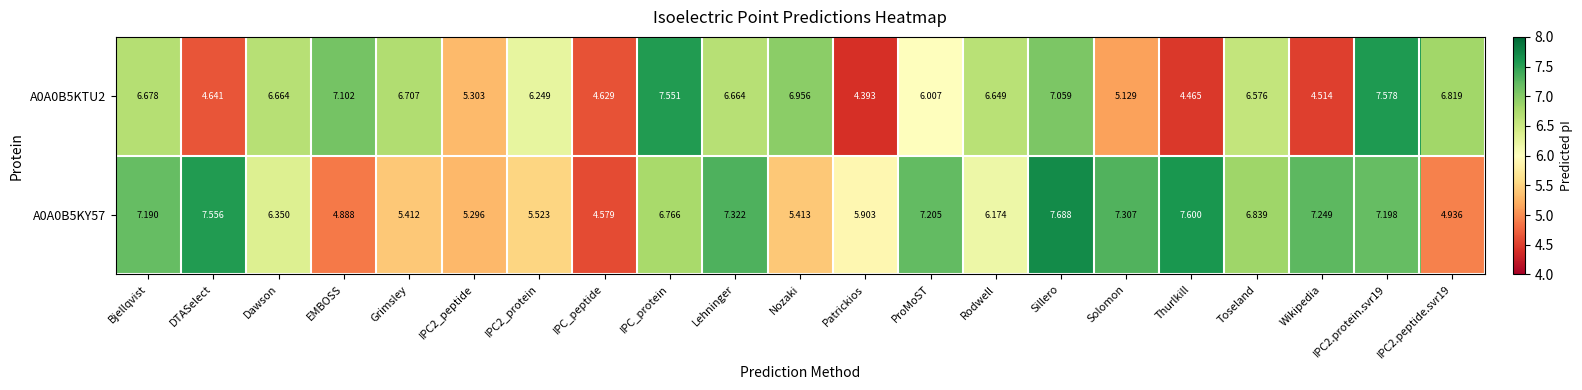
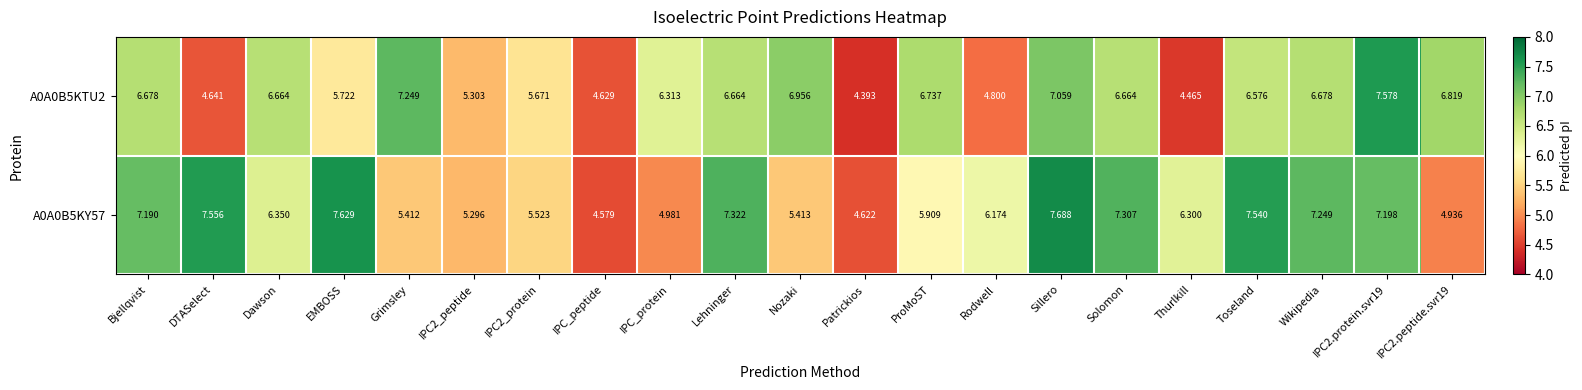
A0A0B5KTU2, EMBOSS: 7.102 -> 5.722
A0A0B5KTU2, Grimsley: 6.707 -> 7.249
A0A0B5KTU2, IPC2_protein: 6.249 -> 5.671
A0A0B5KTU2, IPC_protein: 7.551 -> 6.313
A0A0B5KTU2, ProMoST: 6.007 -> 6.737
A0A0B5KTU2, Rodwell: 6.649 -> 4.800
A0A0B5KTU2, Solomon: 5.129 -> 6.664
A0A0B5KTU2, Wikipedia: 4.514 -> 6.678
A0A0B5KY57, EMBOSS: 4.888 -> 7.629
A0A0B5KY57, IPC_protein: 6.766 -> 4.981
A0A0B5KY57, Patrickios: 5.903 -> 4.622
A0A0B5KY57, ProMoST: 7.205 -> 5.909
A0A0B5KY57, Thurlkill: 7.600 -> 6.300
A0A0B5KY57, Toseland: 6.839 -> 7.540
